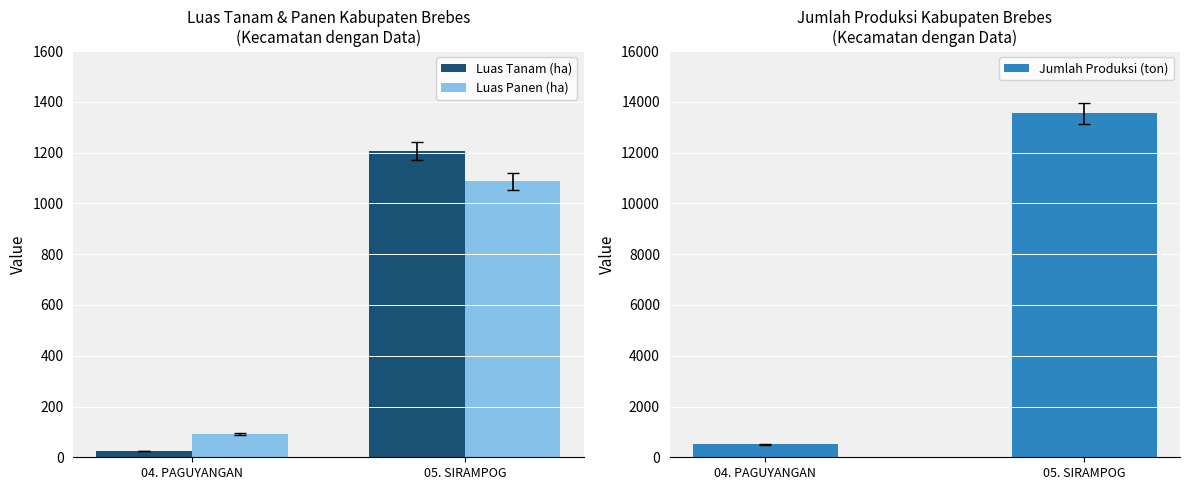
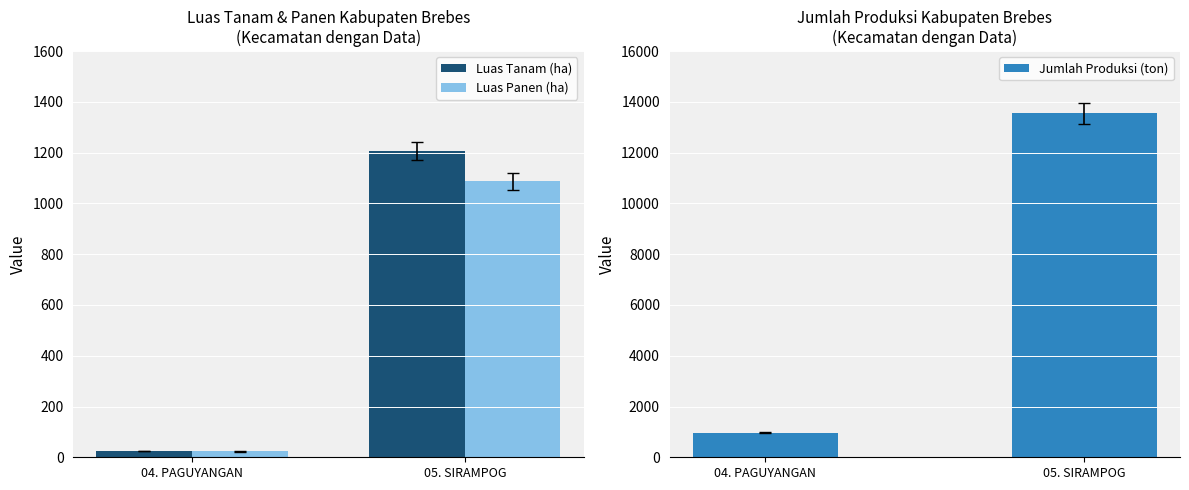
Luas Tanam & Panen Kabupaten Brebes (Kecamatan dengan Data), Luas Panen (ha), 04. PAGUYANGAN: 90 -> 20
Jumlah Produksi Kabupaten Brebes (Kecamatan dengan Data), Jumlah Produksi (ton), 04. PAGUYANGAN: 500 -> 1000
